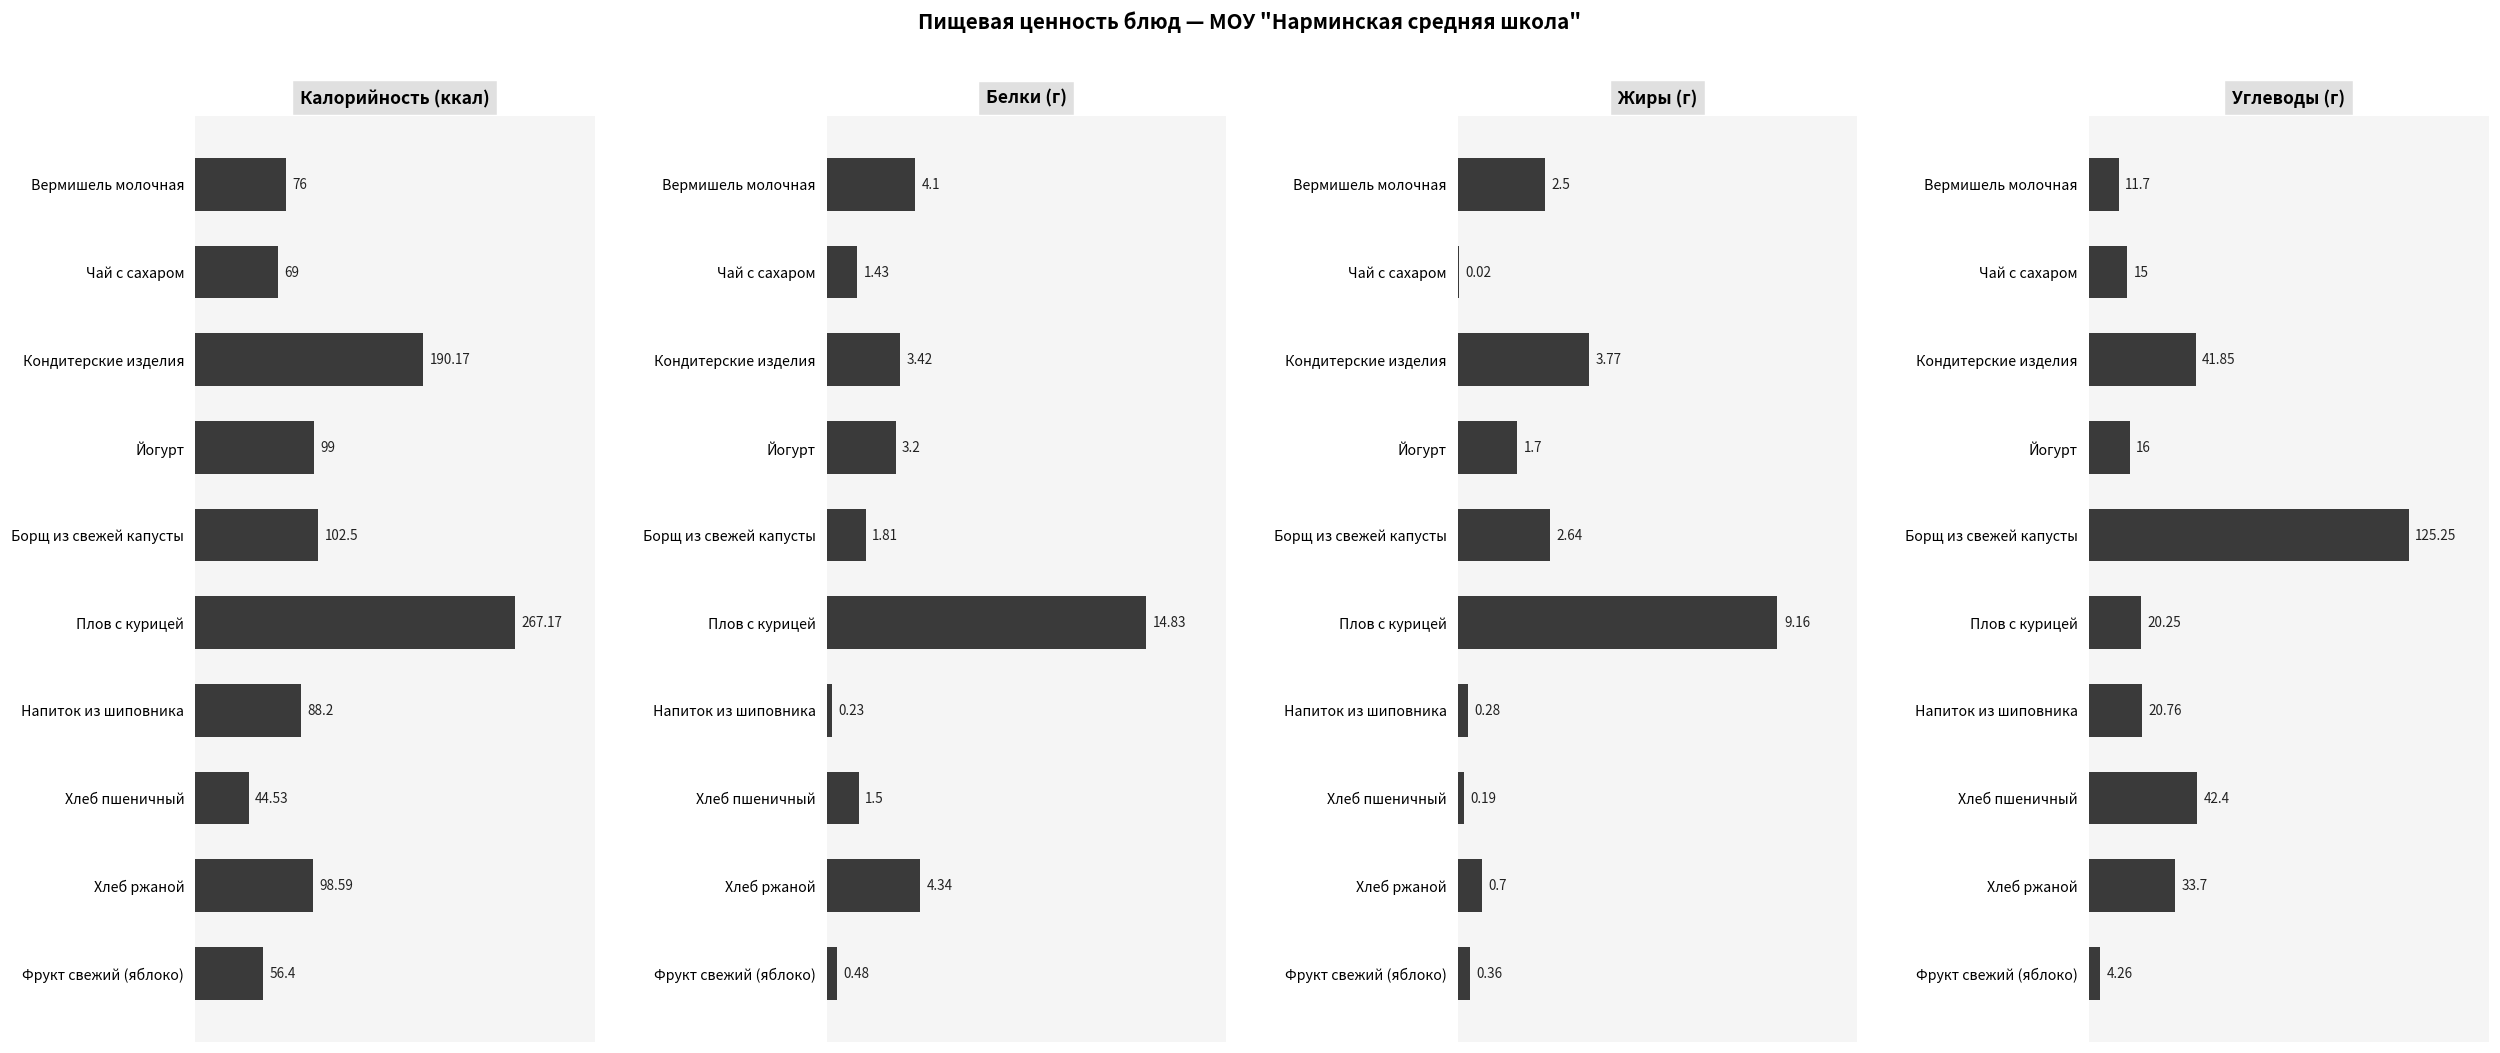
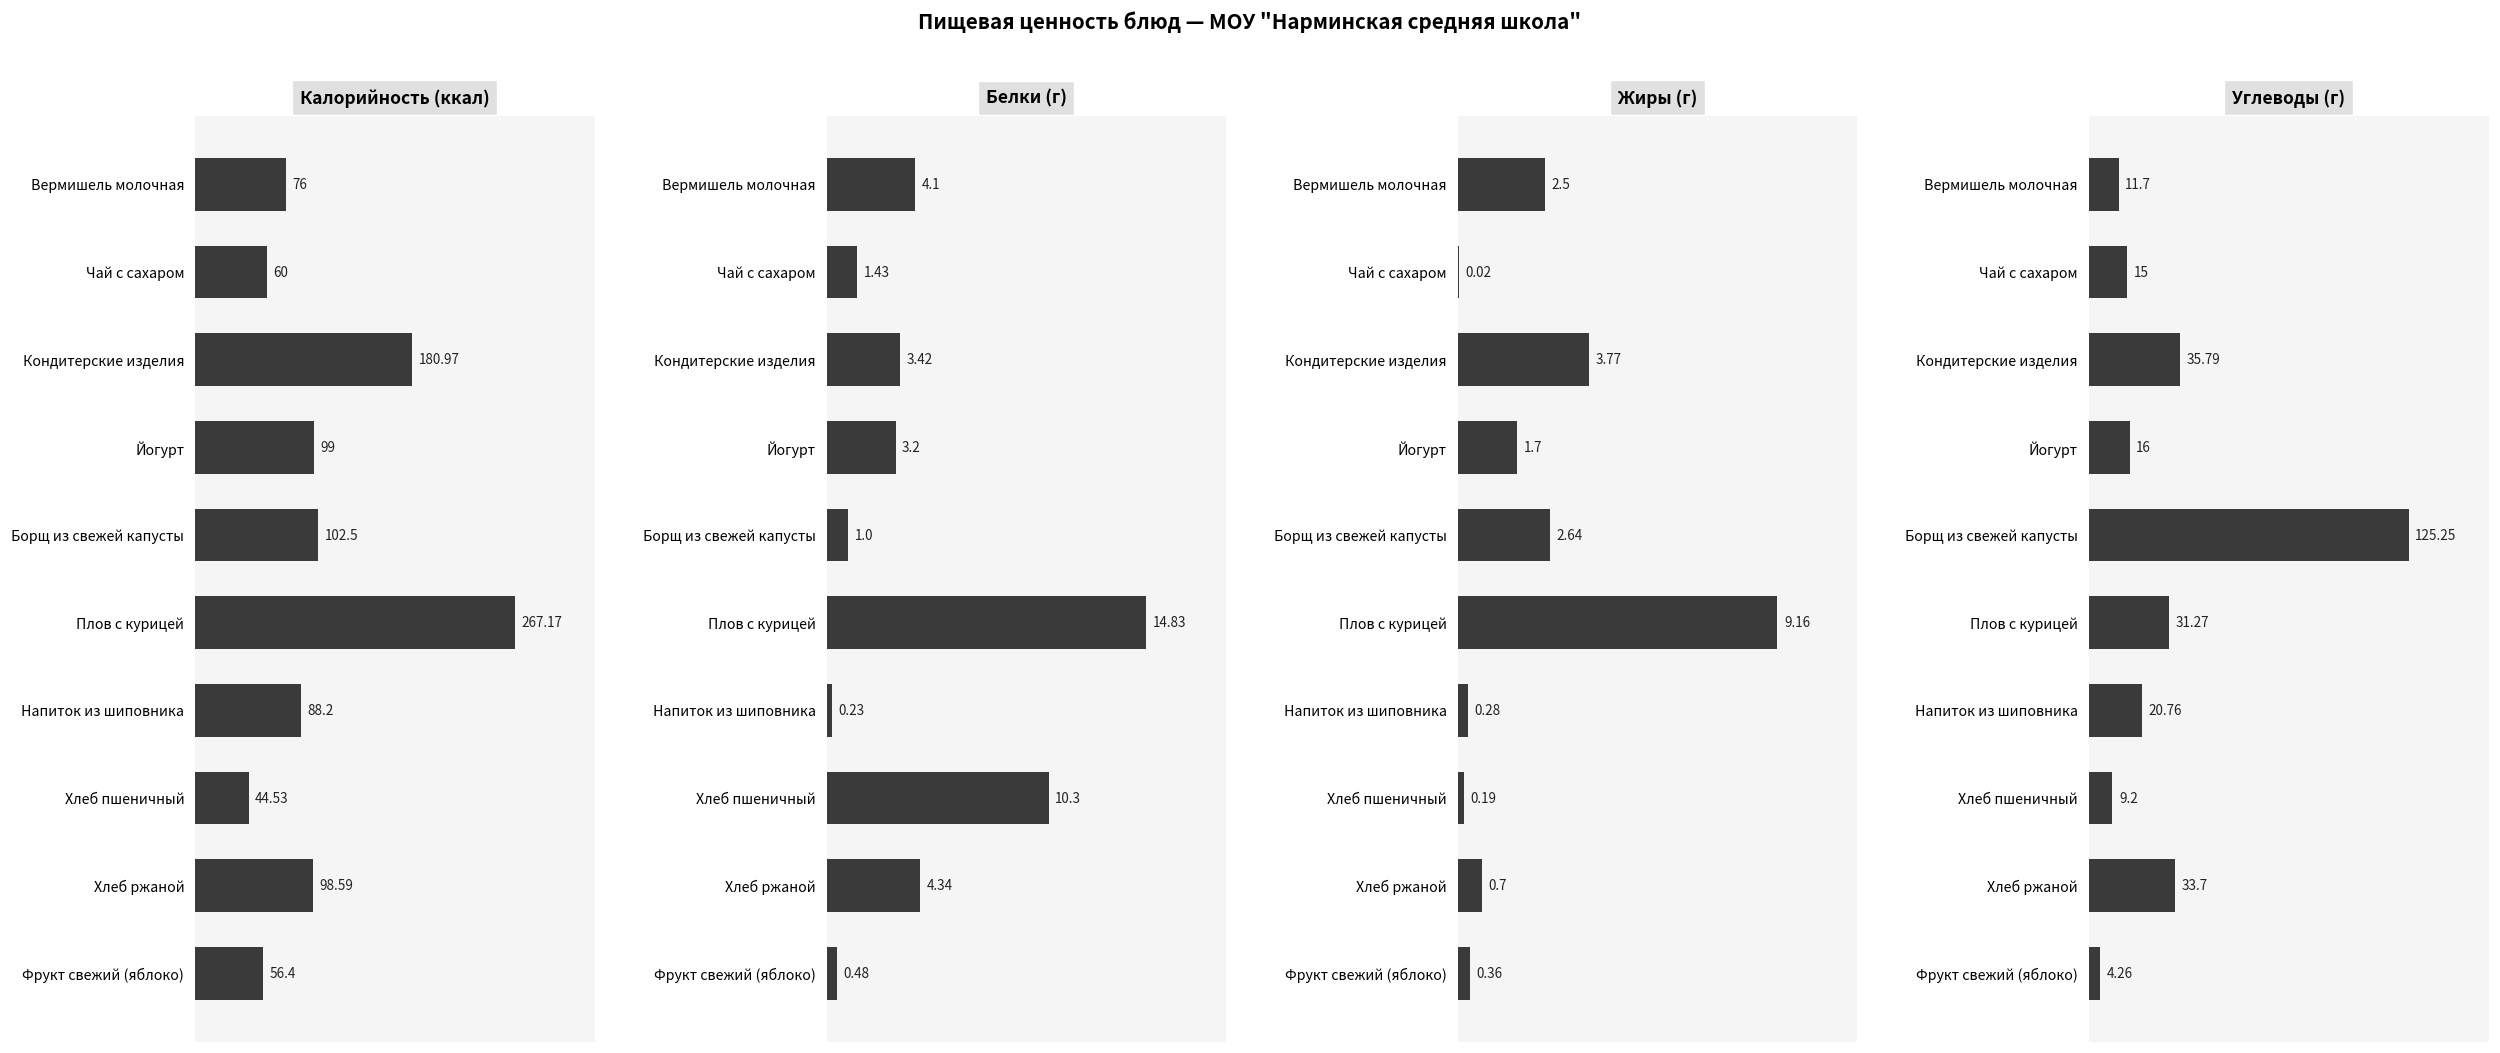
Калорийность (ккал), Чай с сахаром: 69 -> 60
Калорийность (ккал), Кондитерские изделия: 190.17 -> 180.97
Белки (г), Борщ из свежей капусты: 1.81 -> 1.0
Белки (г), Хлеб пшеничный: 1.5 -> 10.3
Углеводы (г), Кондитерские изделия: 41.85 -> 35.79
Углеводы (г), Плов с курицей: 20.25 -> 31.27
Углеводы (г), Хлеб пшеничный: 42.4 -> 9.2
